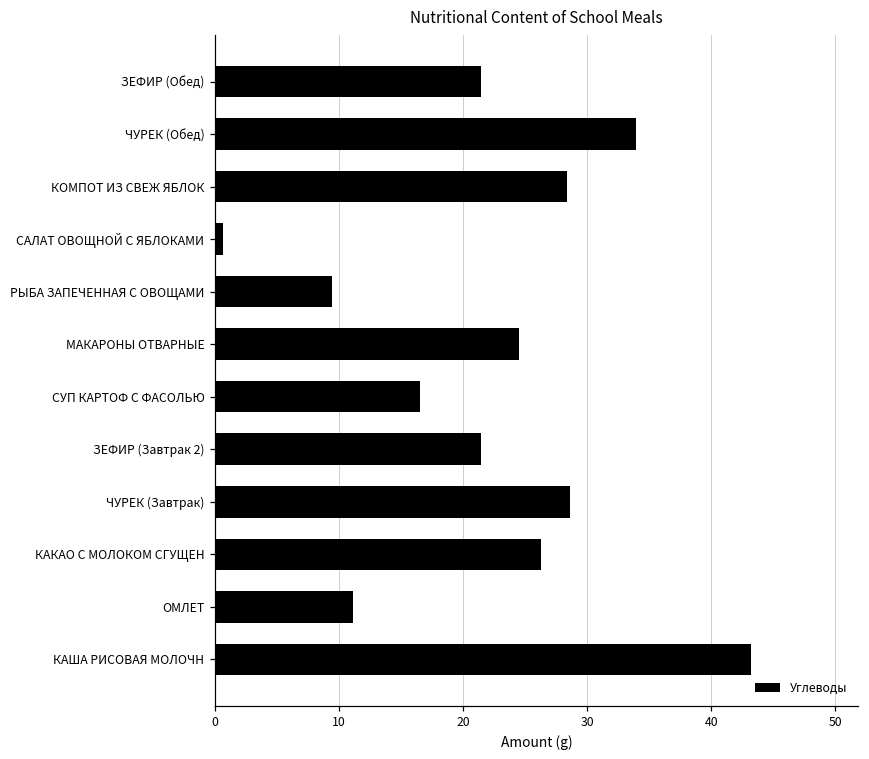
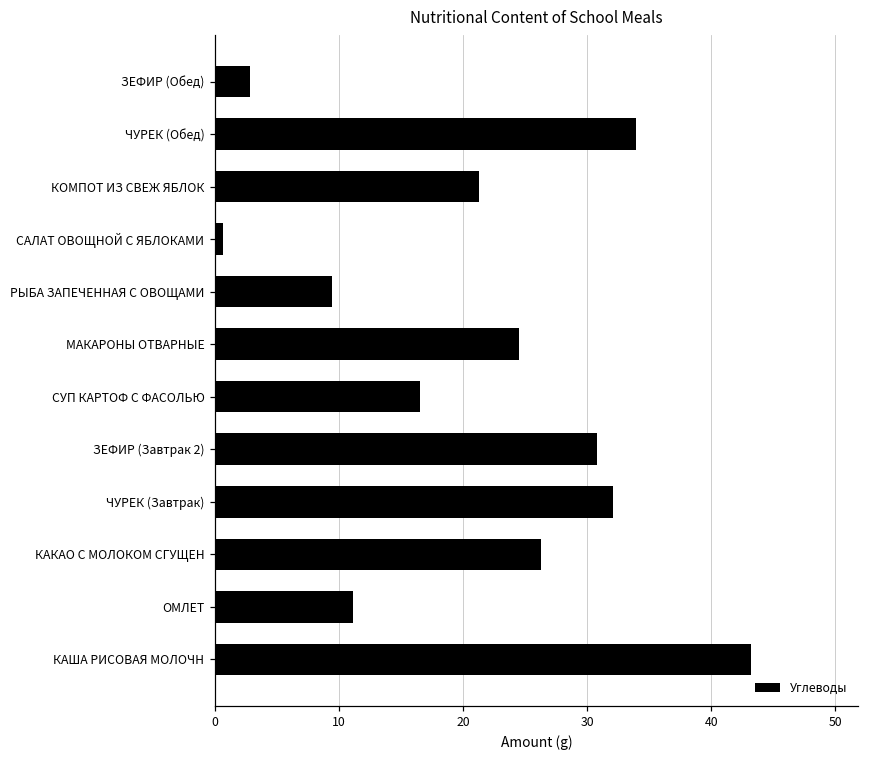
ЗЕФИР (Обед): 21.4 -> 2.8
КОМПОТ ИЗ СВЕЖ ЯБЛОК: 28.4 -> 21.3
ЗЕФИР (Завтрак 2): 21.4 -> 30.8
ЧУРЕК (Завтрак): 28.6 -> 32.1
